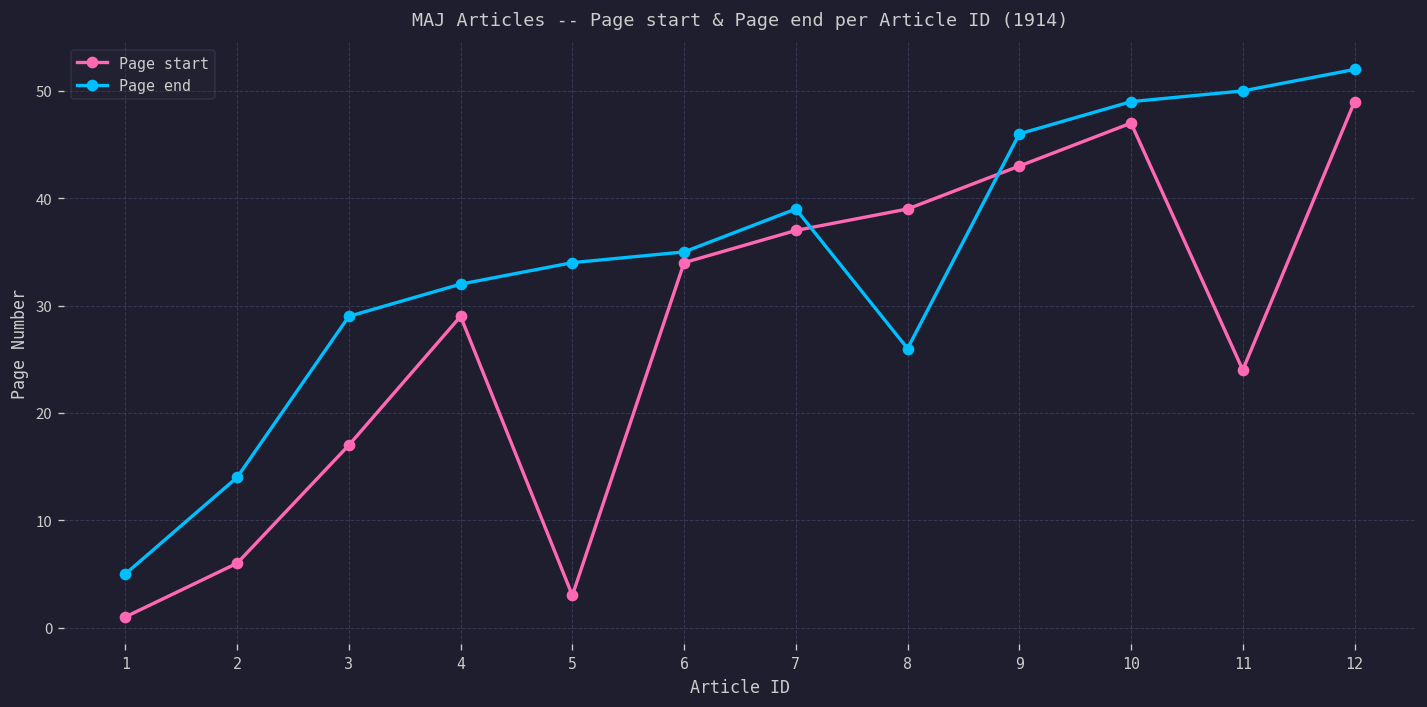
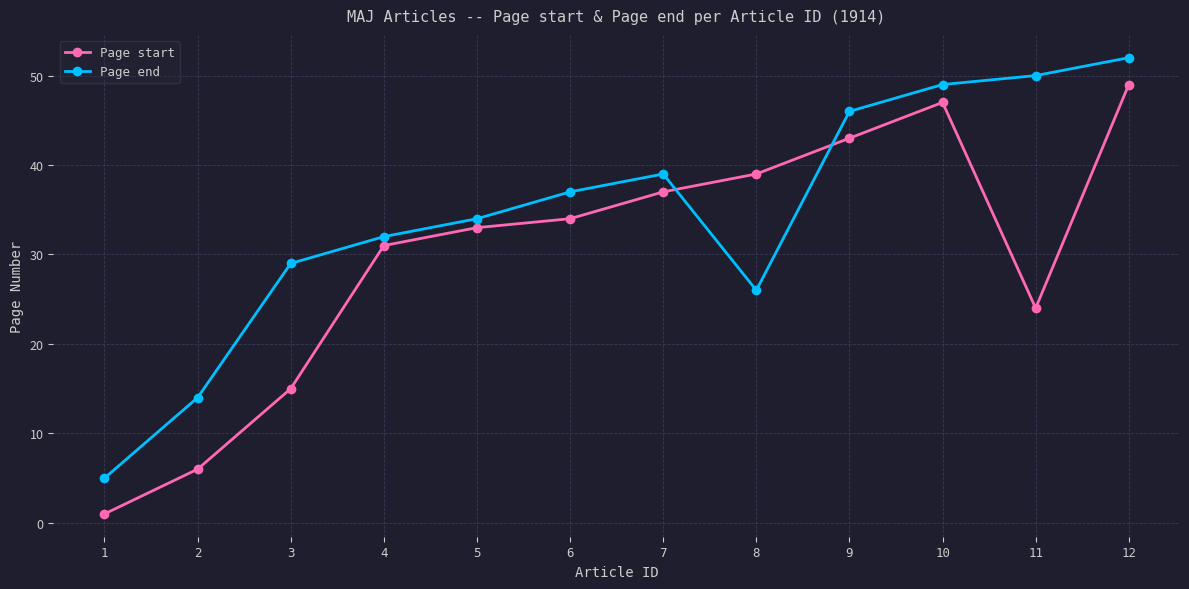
Page start, 3: 17 -> 15
Page start, 4: 29 -> 31
Page start, 5: 3 -> 33
Page end, 6: 35 -> 37
